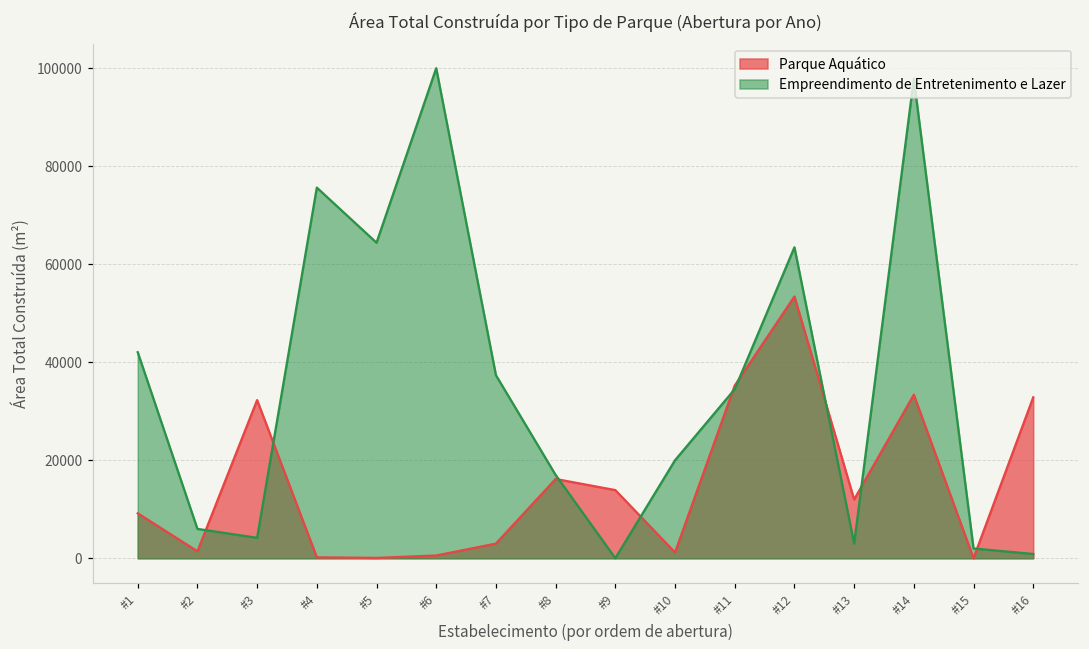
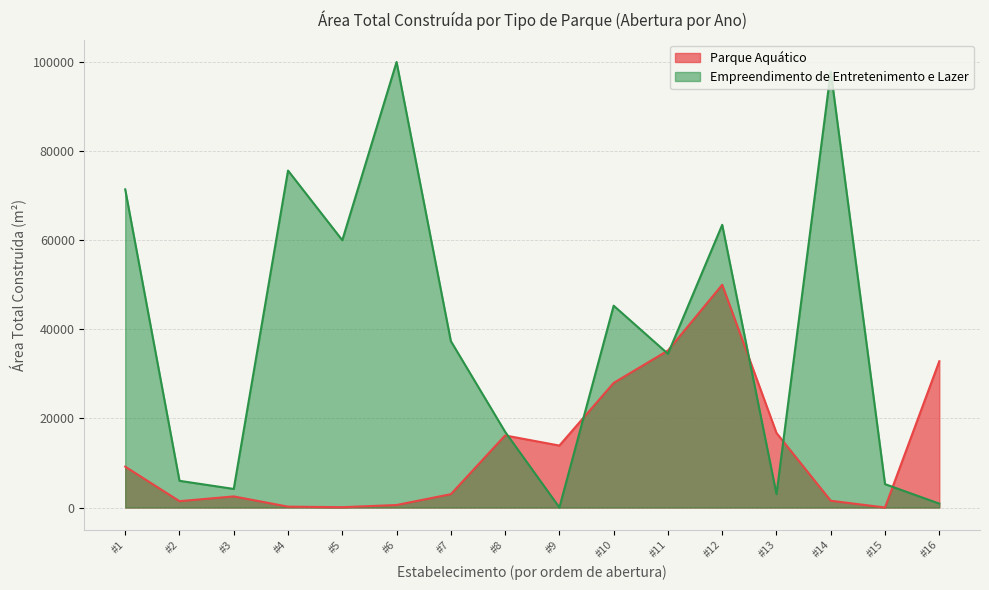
Empreendimento de Entretenimento e Lazer, #1: 42000 -> 71000
Parque Aquático, #3: 32000 -> 3000
Empreendimento de Entretenimento e Lazer, #5: 64000 -> 60000
Parque Aquático, #10: 1000 -> 28000
Empreendimento de Entretenimento e Lazer, #10: 20000 -> 45000
Parque Aquático, #12: 53000 -> 50000
Parque Aquático, #13: 12000 -> 17000
Parque Aquático, #14: 33000 -> 2000
Empreendimento de Entretenimento e Lazer, #15: 2000 -> 5000
